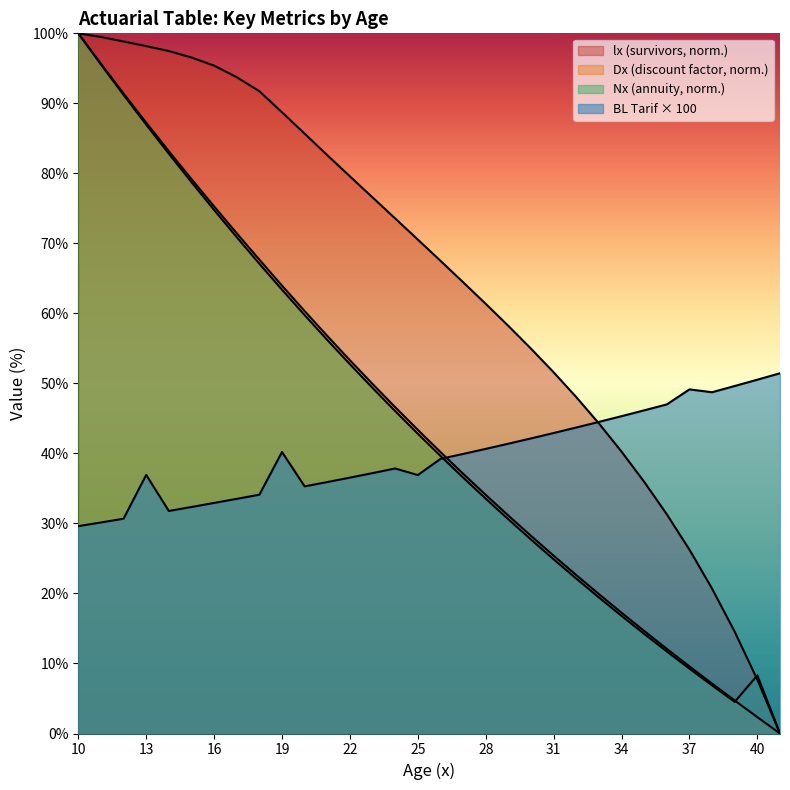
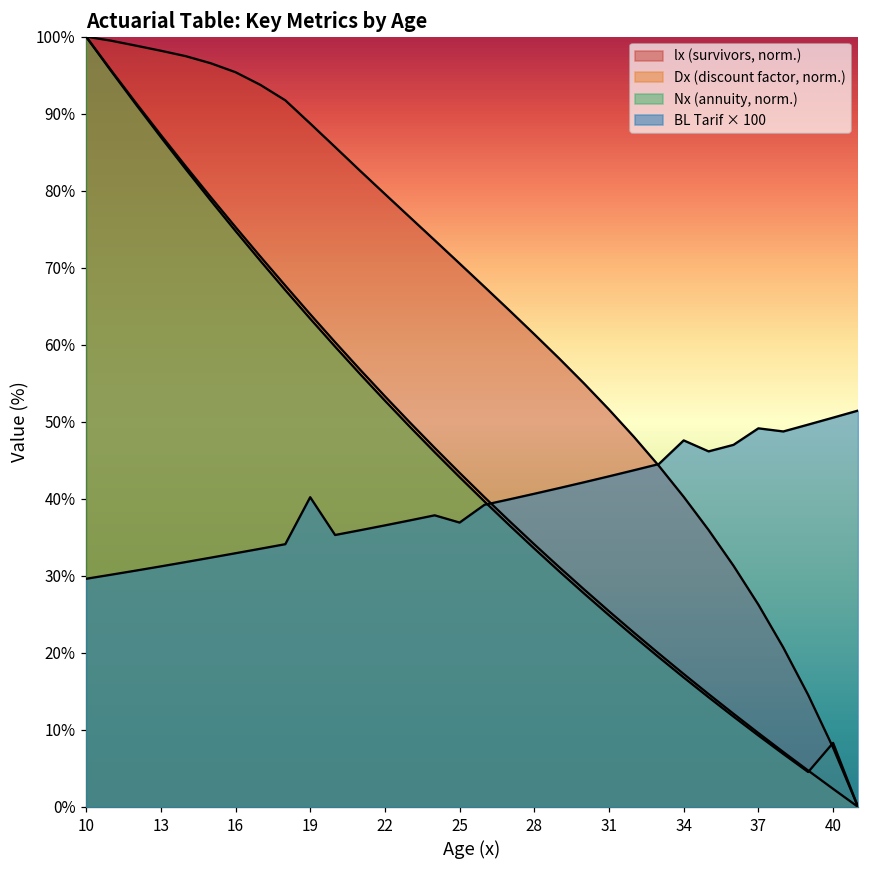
BL Tarif × 100, 13: 37% -> 31%
BL Tarif × 100, 34: 45% -> 48%
